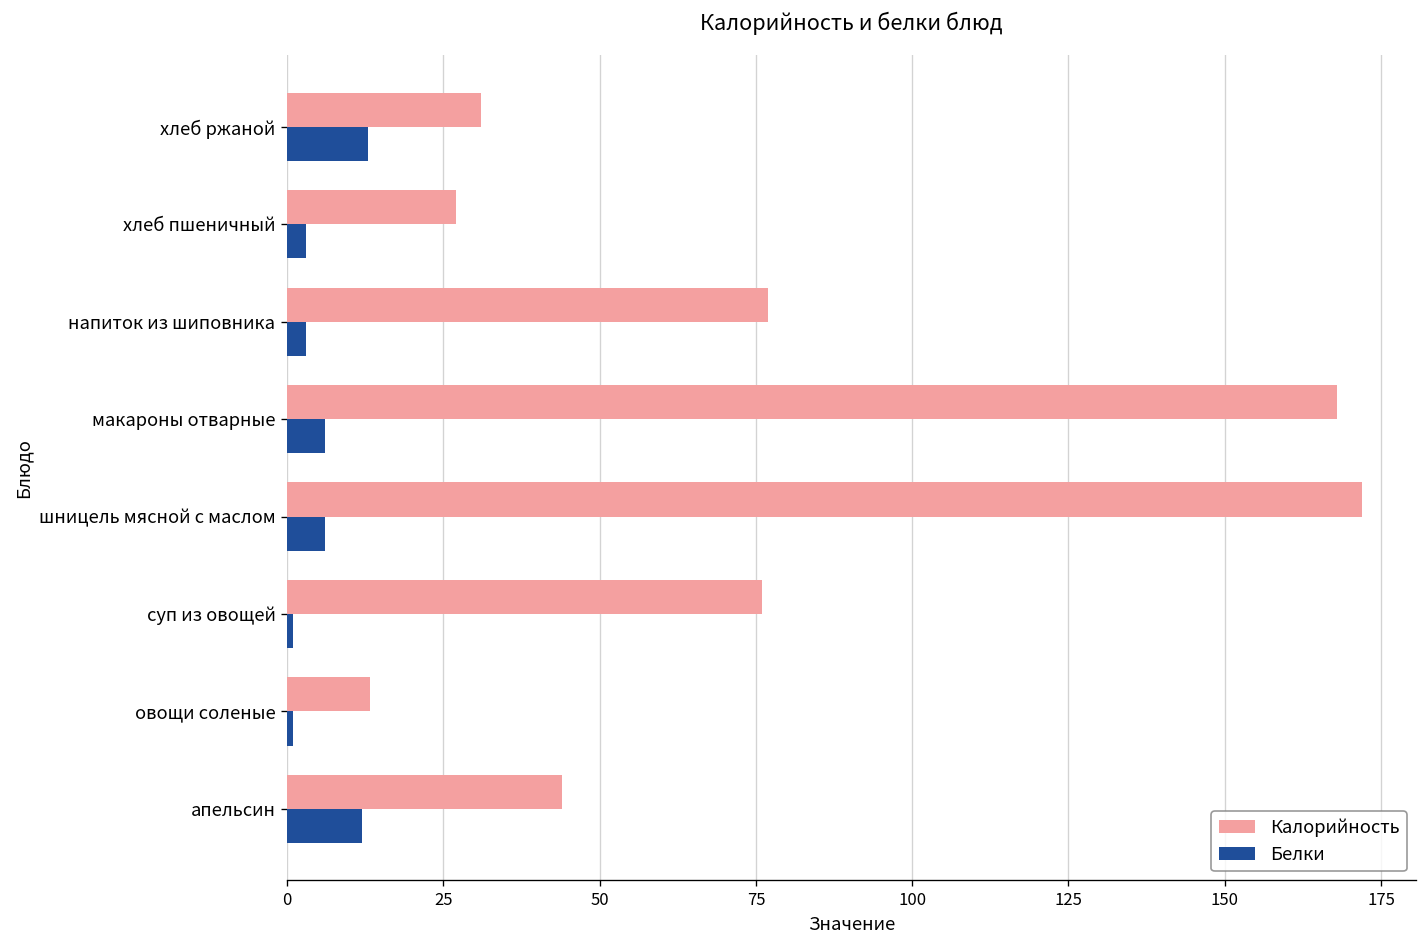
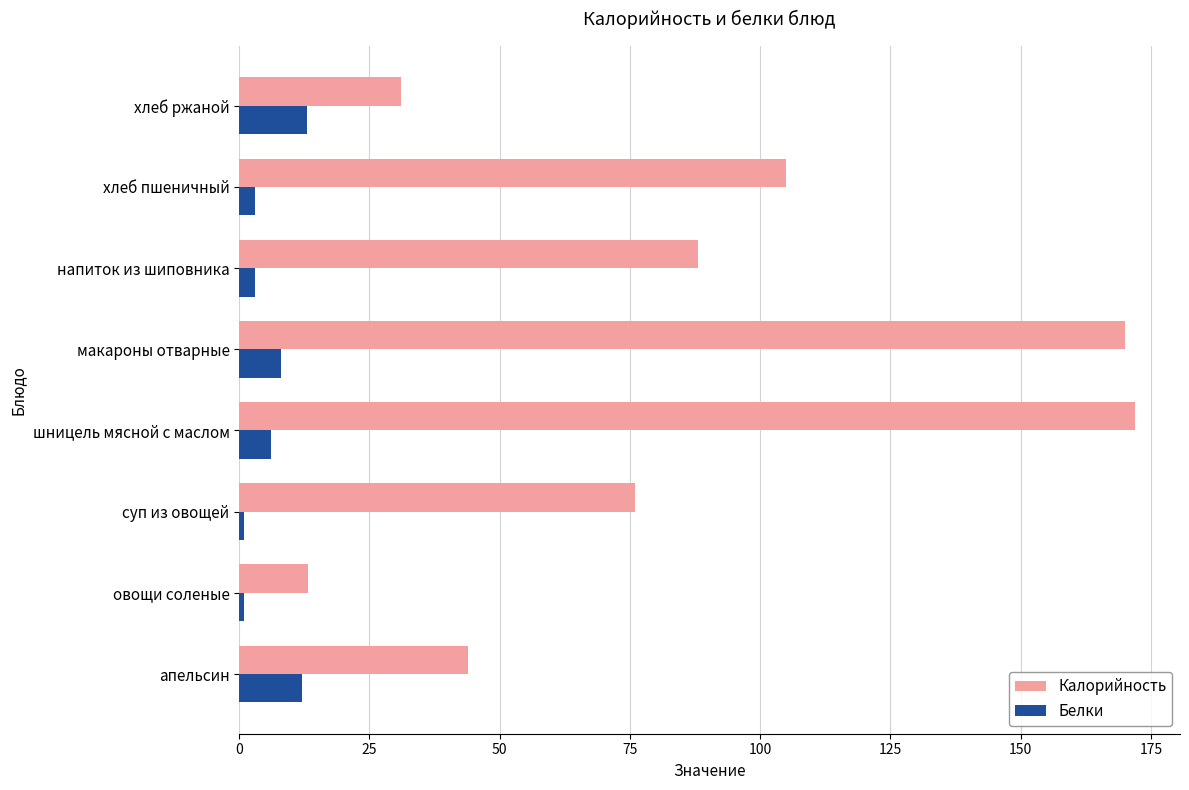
Калорийность, хлеб пшеничный: 27 -> 105
Калорийность, напиток из шиповника: 77 -> 88
Калорийность, макароны отварные: 168 -> 170
Белки, макароны отварные: 6 -> 8
